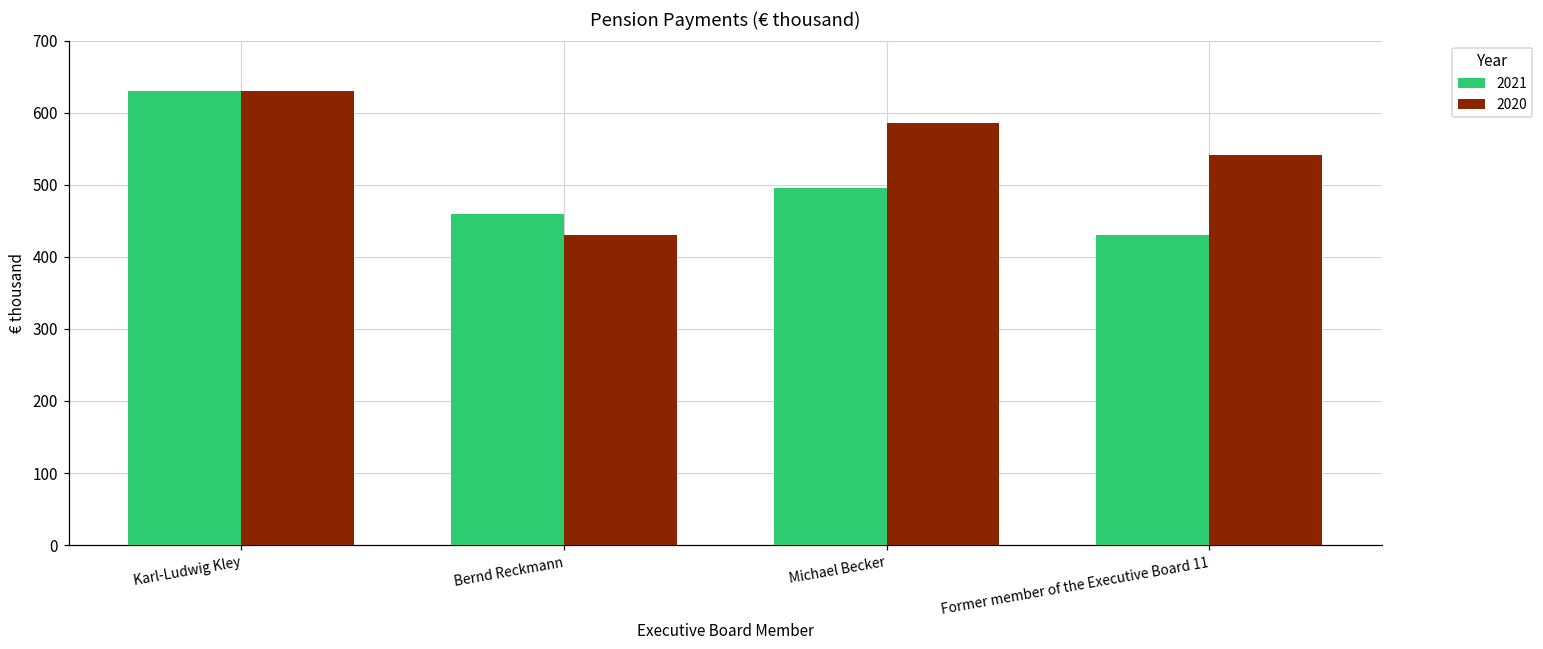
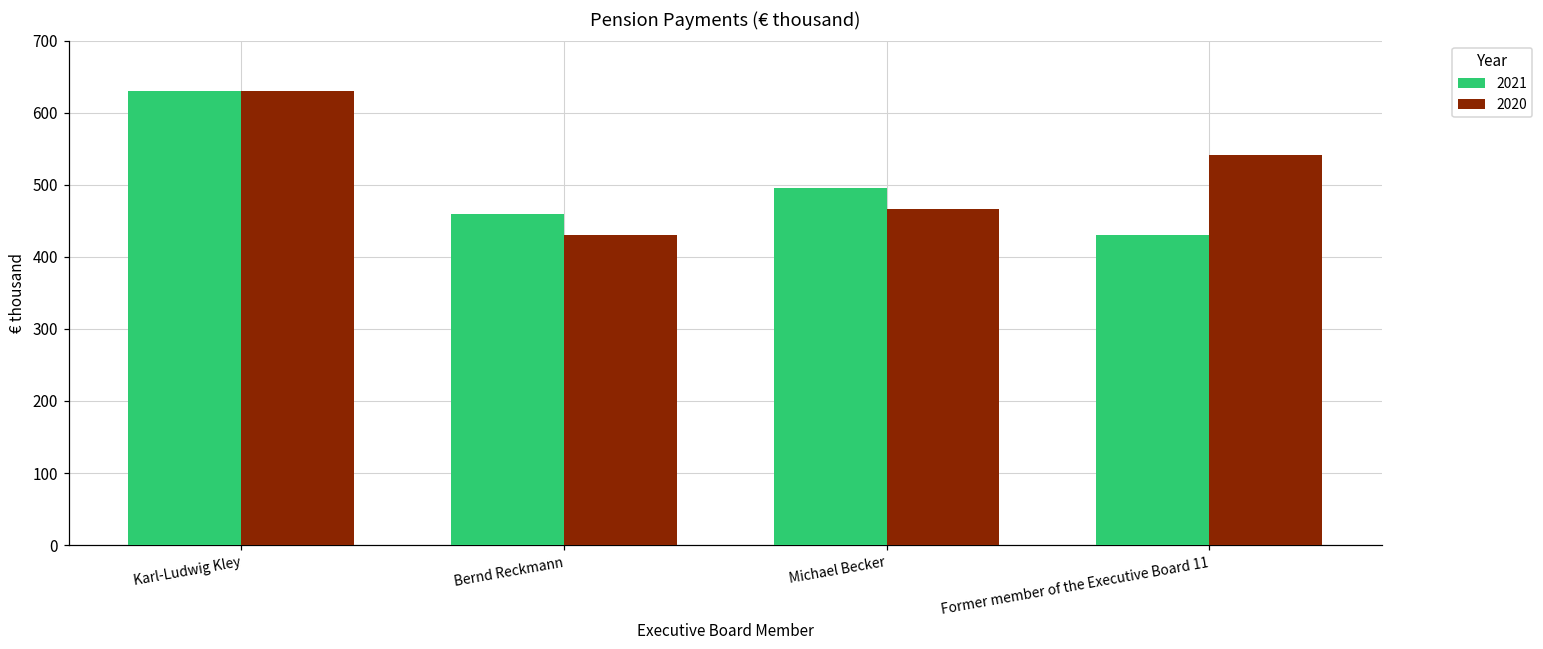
2020, Michael Becker: 590 -> 470
